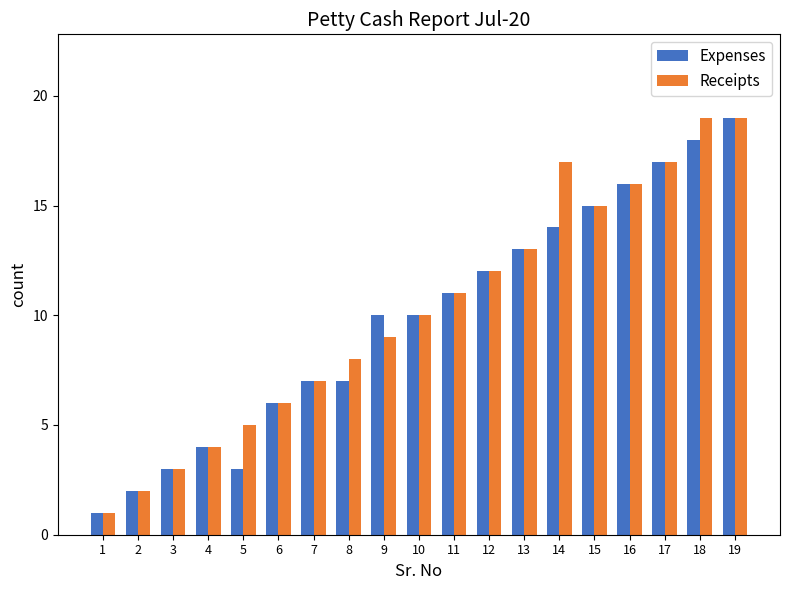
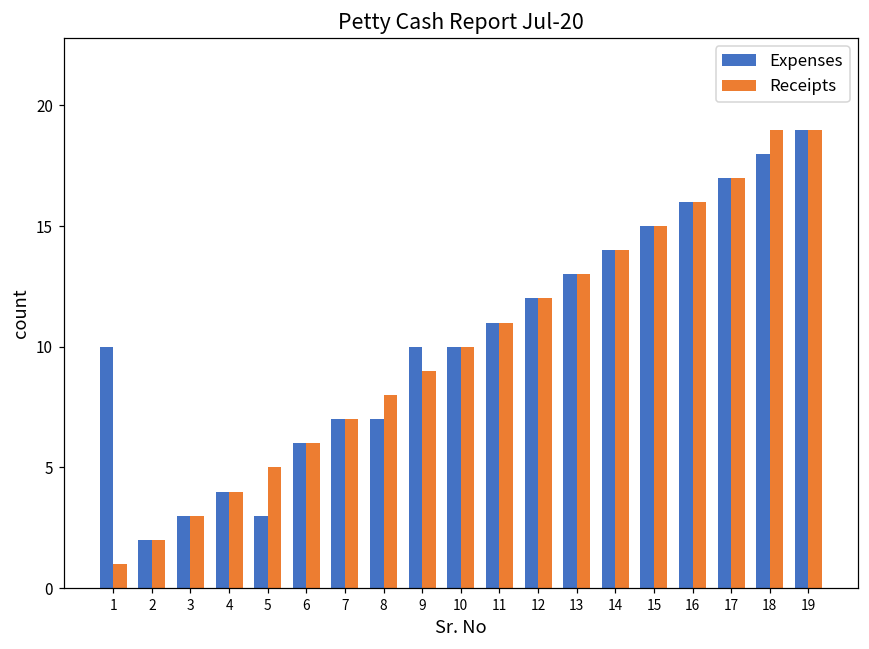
Expenses, 1: 1 -> 10
Receipts, 14: 17 -> 14
